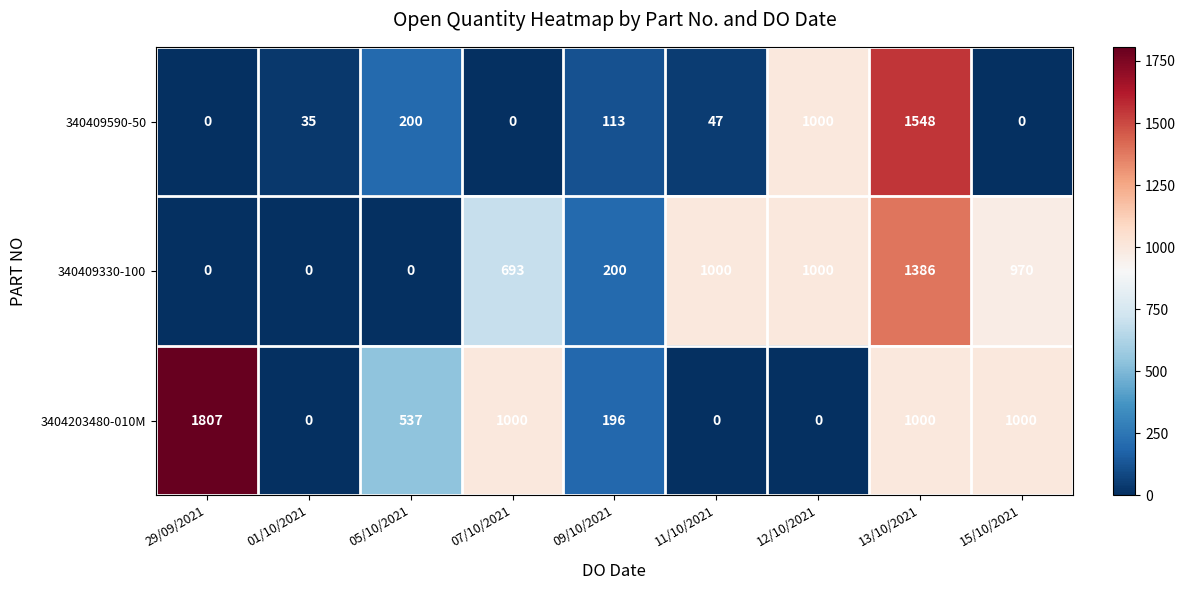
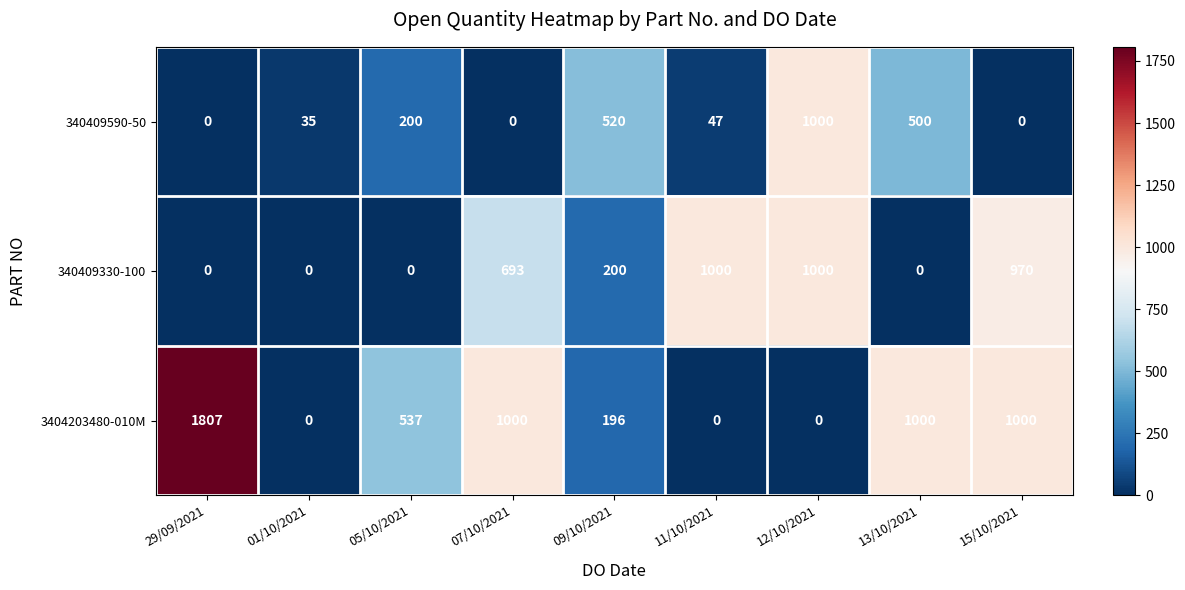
340409590-50, 09/10/2021: 113 -> 520
340409590-50, 13/10/2021: 1548 -> 500
340409330-100, 13/10/2021: 1386 -> 0
